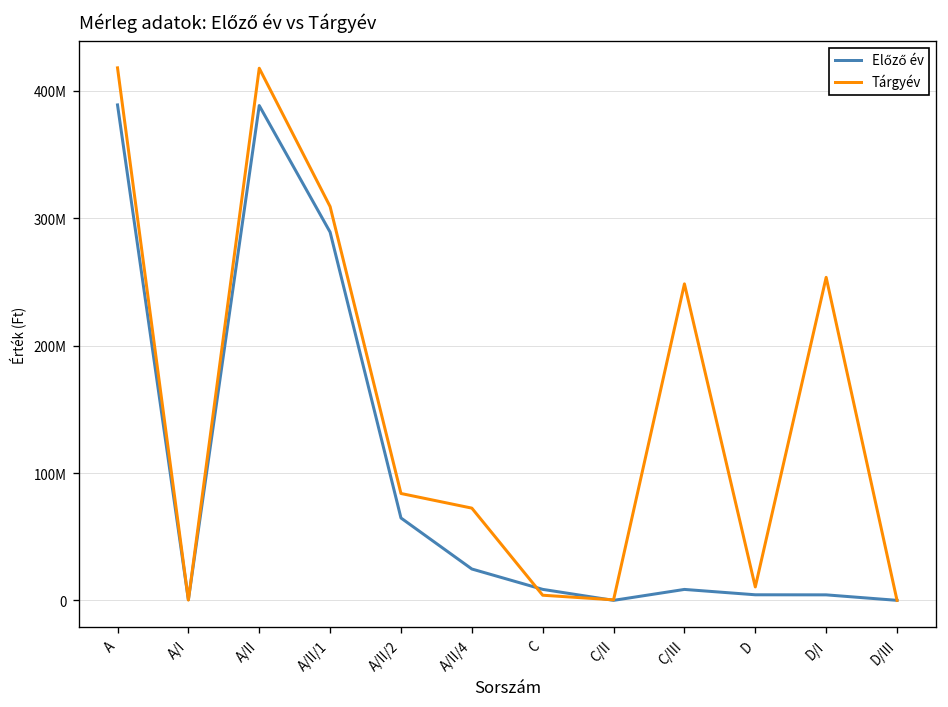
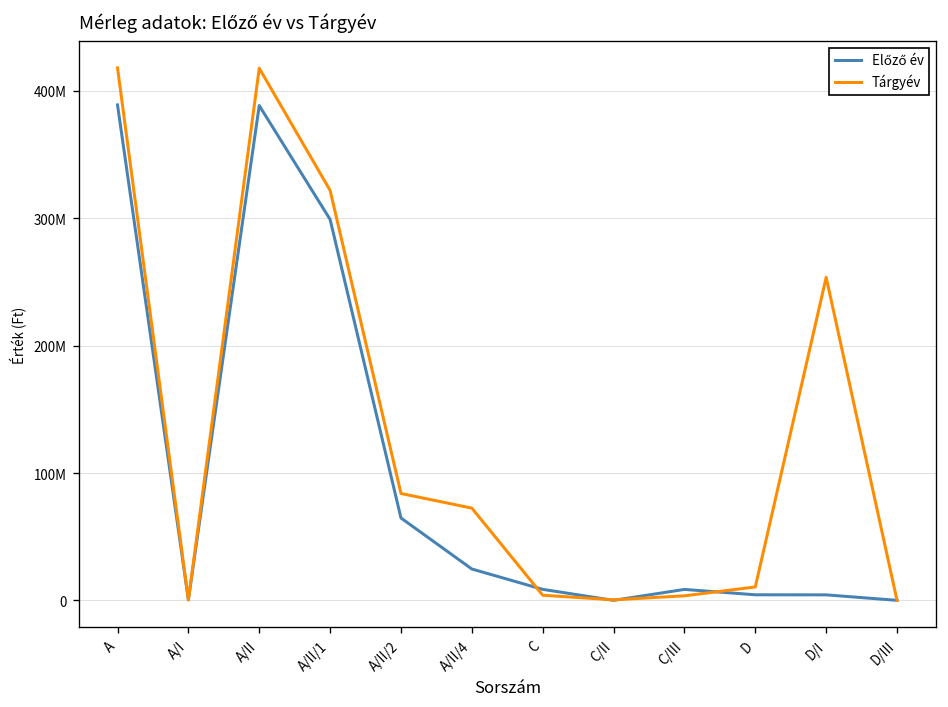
Előző év, A/II/1: 289000000 -> 299000000
Tárgyév, A/II/1: 309000000 -> 322000000
Tárgyév, C/III: 248000000 -> 4000000
